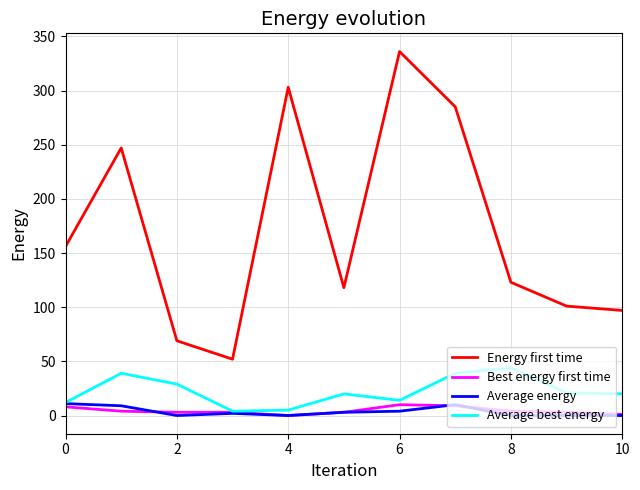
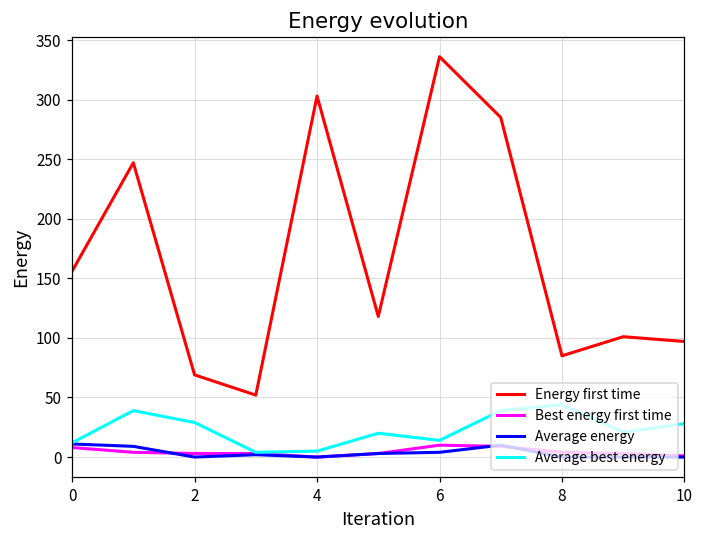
Energy first time, 8: 123 -> 85
Average best energy, 10: 20 -> 28
